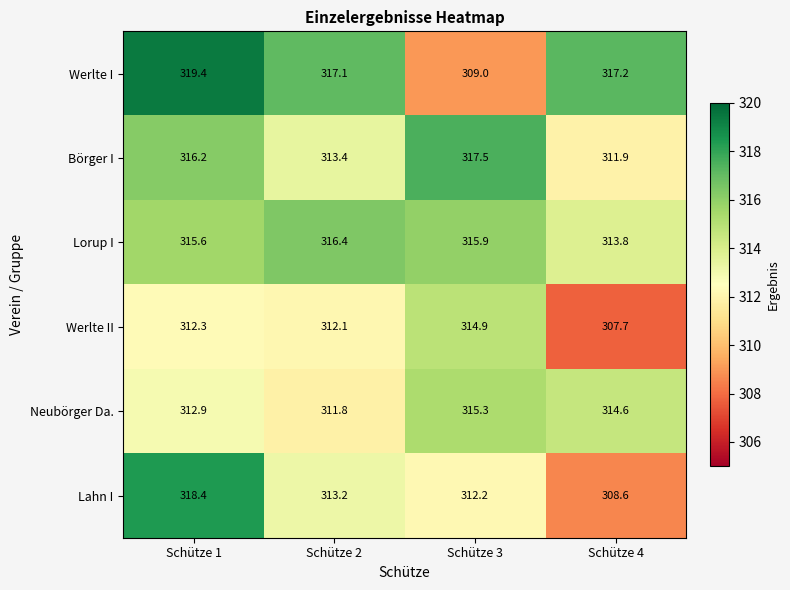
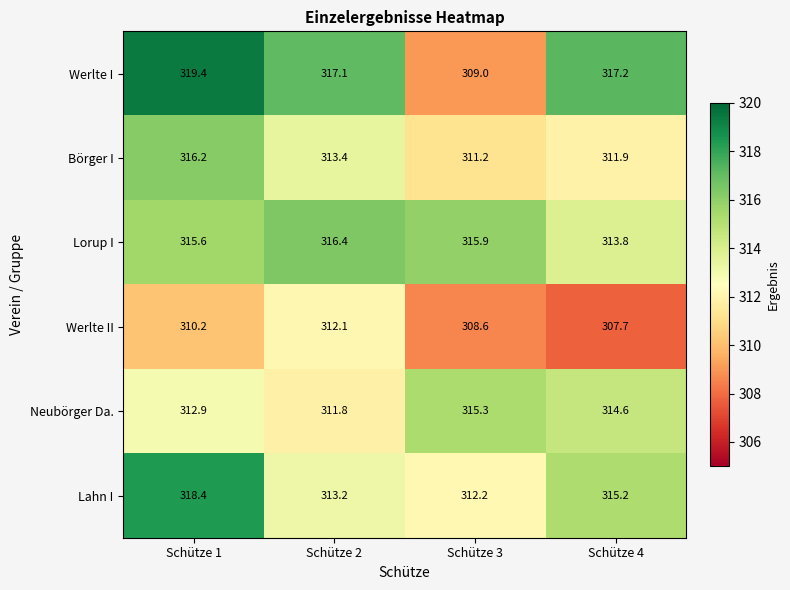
Börger I, Schütze 3: 317.5 -> 311.2
Werlte II, Schütze 1: 312.3 -> 310.2
Werlte II, Schütze 3: 314.9 -> 308.6
Lahn I, Schütze 4: 308.6 -> 315.2
